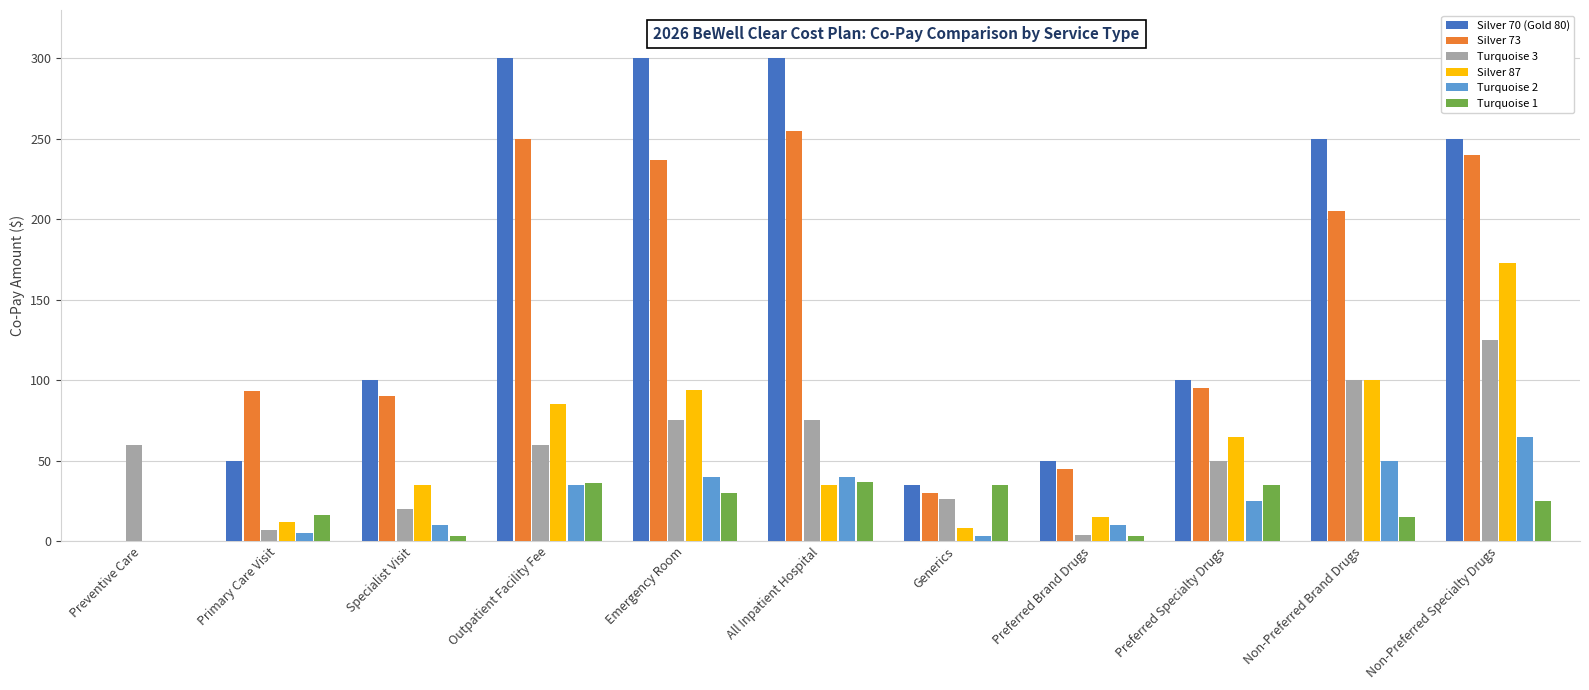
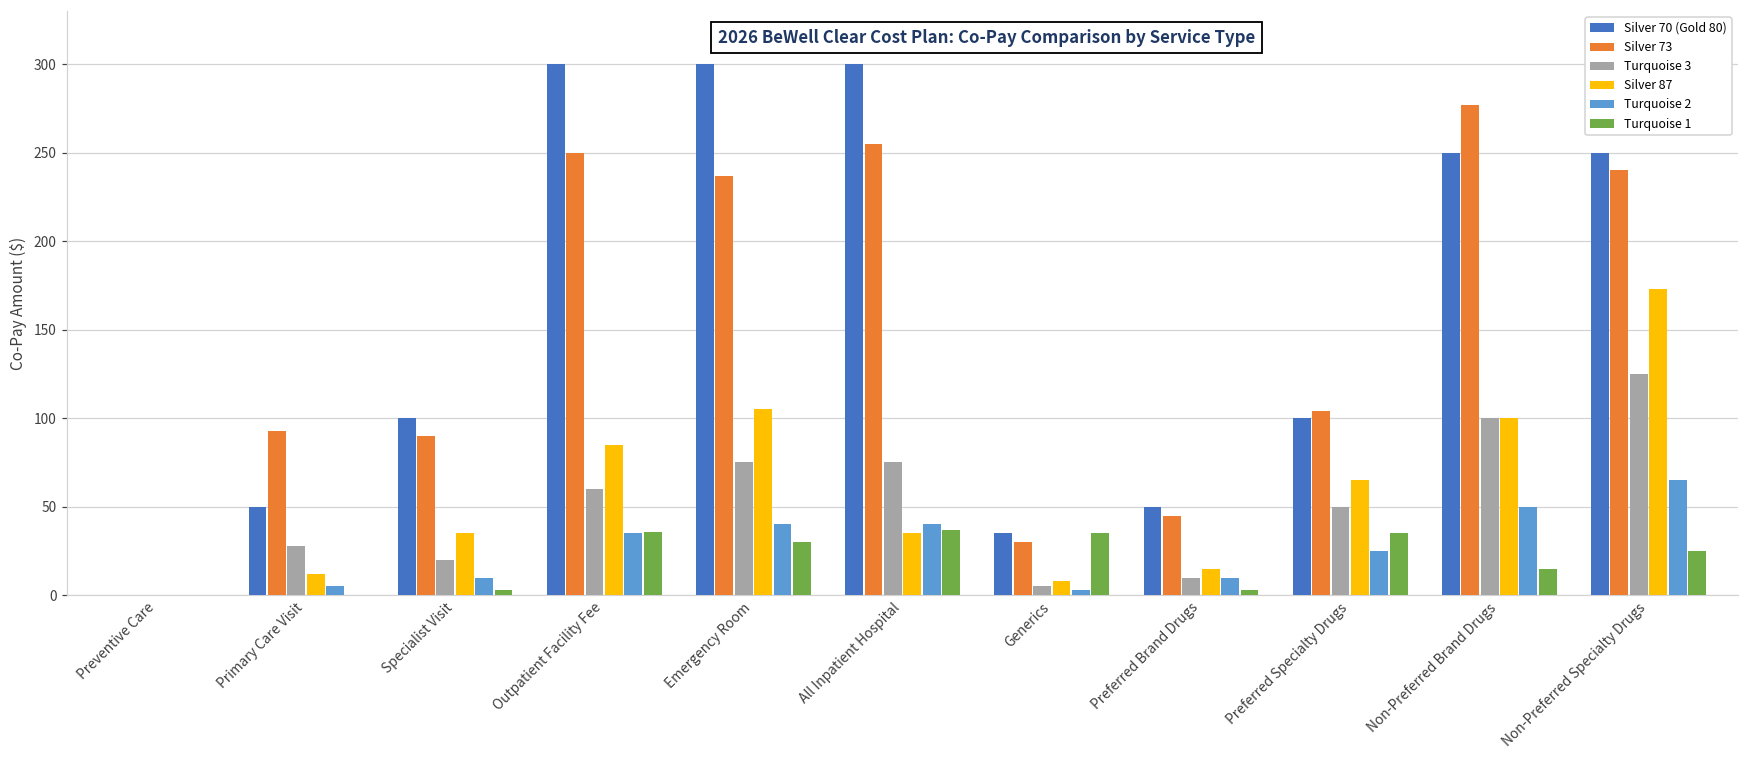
Turquoise 3, Preventive Care: 60 -> 0
Turquoise 3, Primary Care Visit: 7 -> 28
Turquoise 1, Primary Care Visit: 16 -> 0
Silver 87, Emergency Room: 94 -> 105
Turquoise 3, Generics: 26 -> 5
Turquoise 3, Preferred Brand Drugs: 4 -> 10
Silver 73, Preferred Specialty Drugs: 95 -> 104
Silver 73, Non-Preferred Brand Drugs: 205 -> 277
